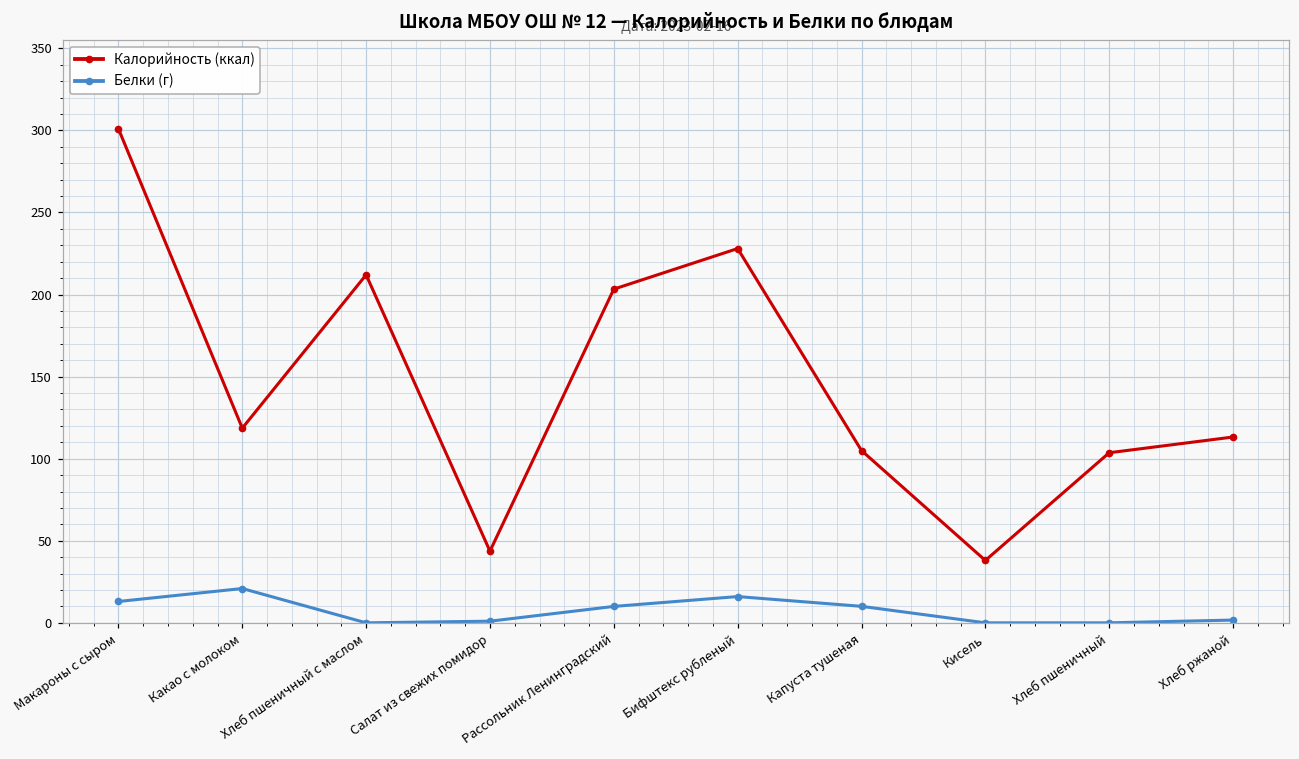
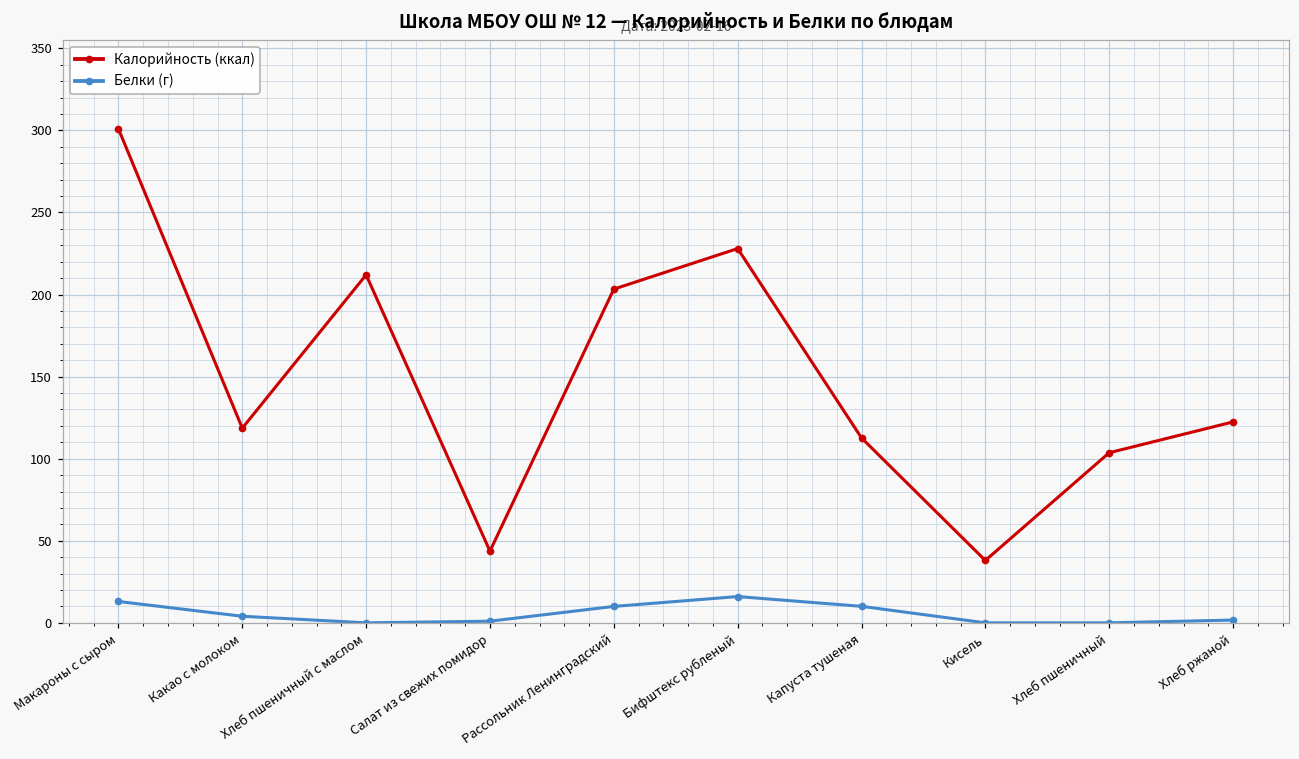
Белки (г), Какао с молоком: 21 -> 4
Калорийность (ккал), Капуста тушеная: 105 -> 113
Калорийность (ккал), Хлеб ржаной: 113 -> 122
